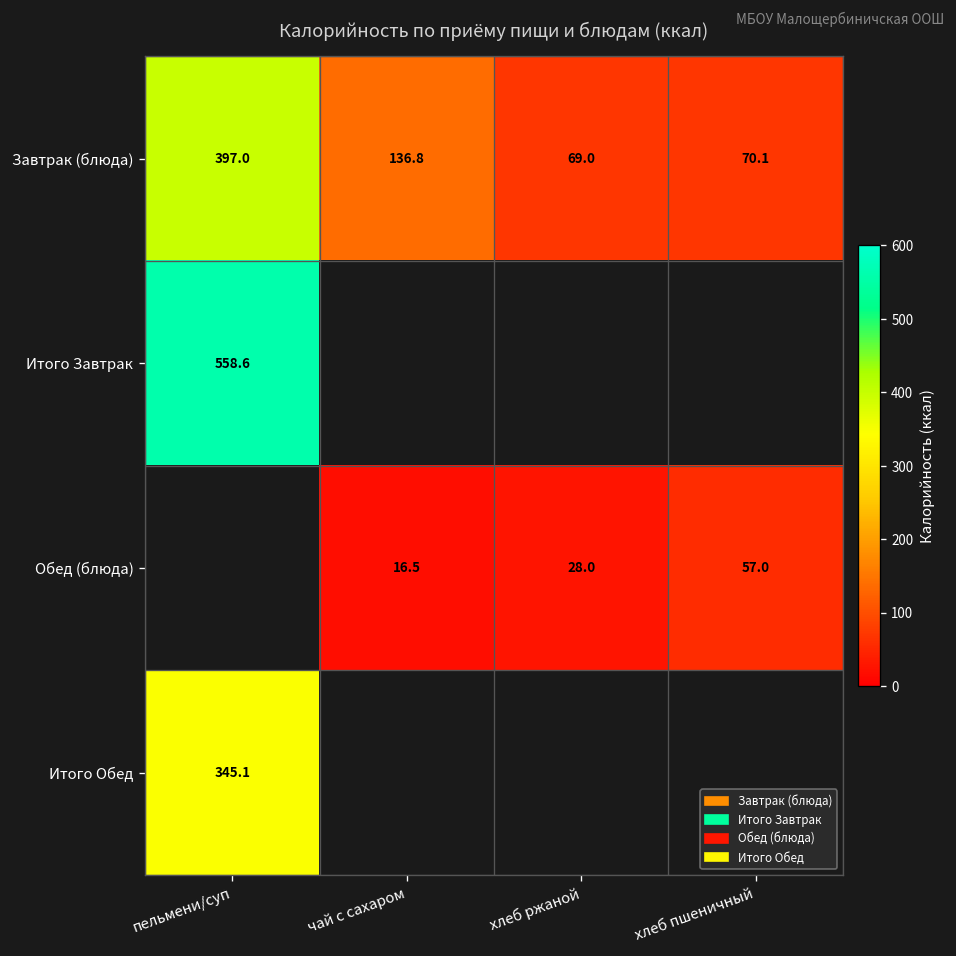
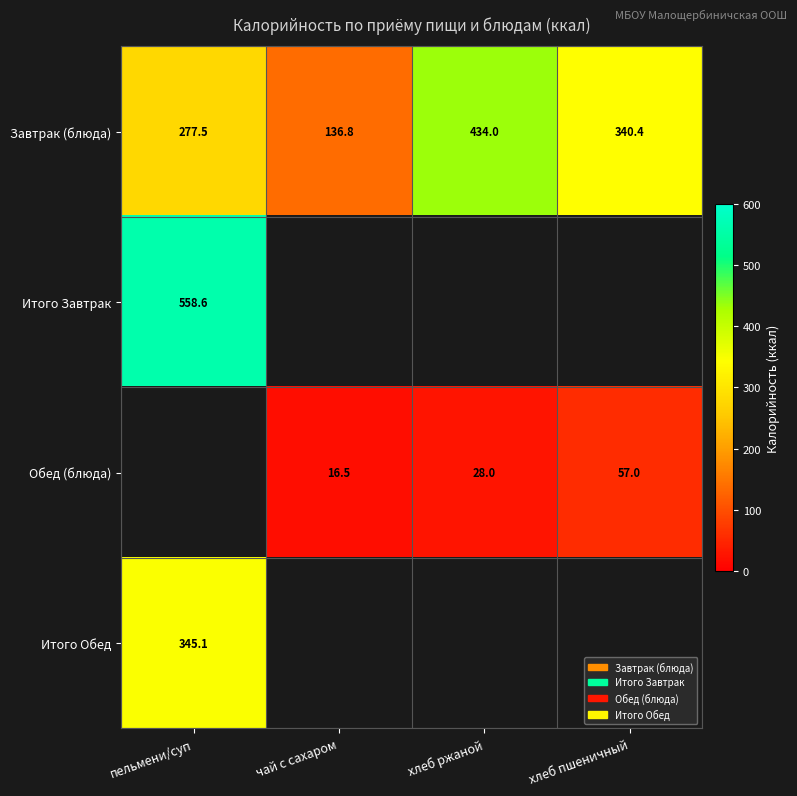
Завтрак (блюда), пельмени/суп: 397.0 -> 277.5
Завтрак (блюда), хлеб ржаной: 69.0 -> 434.0
Завтрак (блюда), хлеб пшеничный: 70.1 -> 340.4
